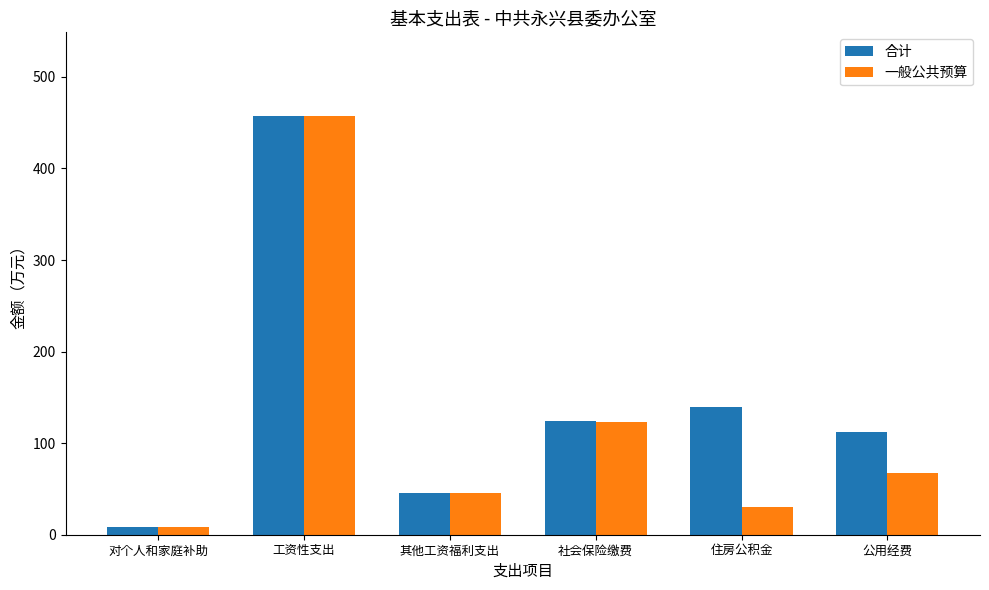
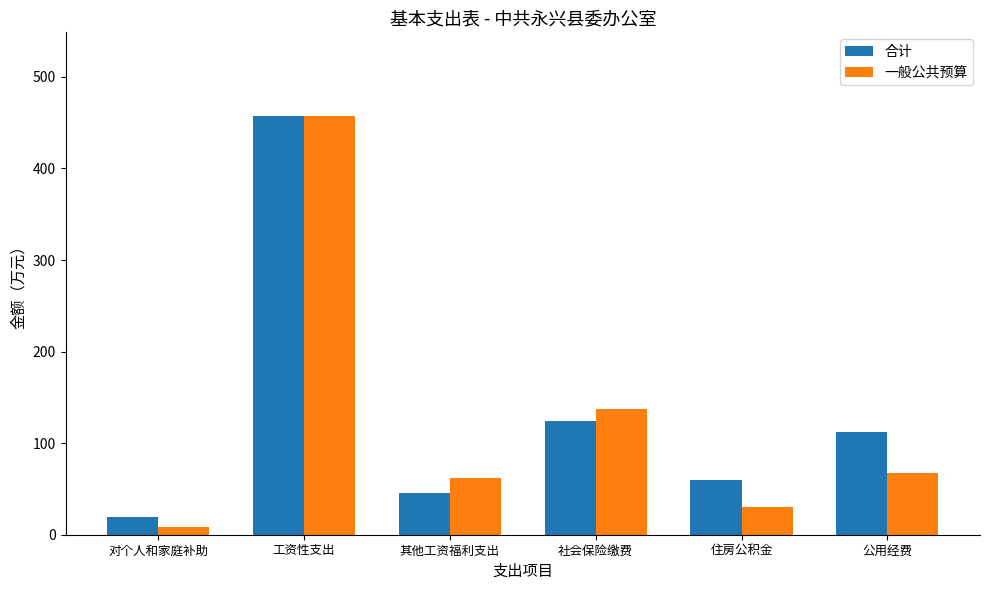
合计, 对个人和家庭补助: 10 -> 20
一般公共预算, 其他工资福利支出: 50 -> 60
一般公共预算, 社会保险缴费: 120 -> 140
合计, 住房公积金: 140 -> 60
